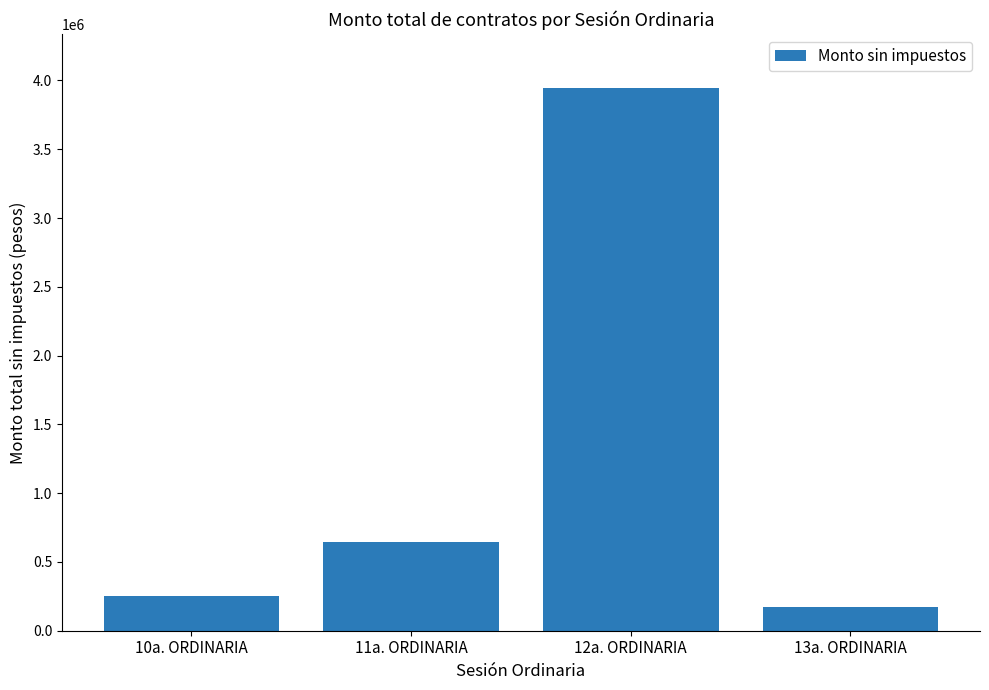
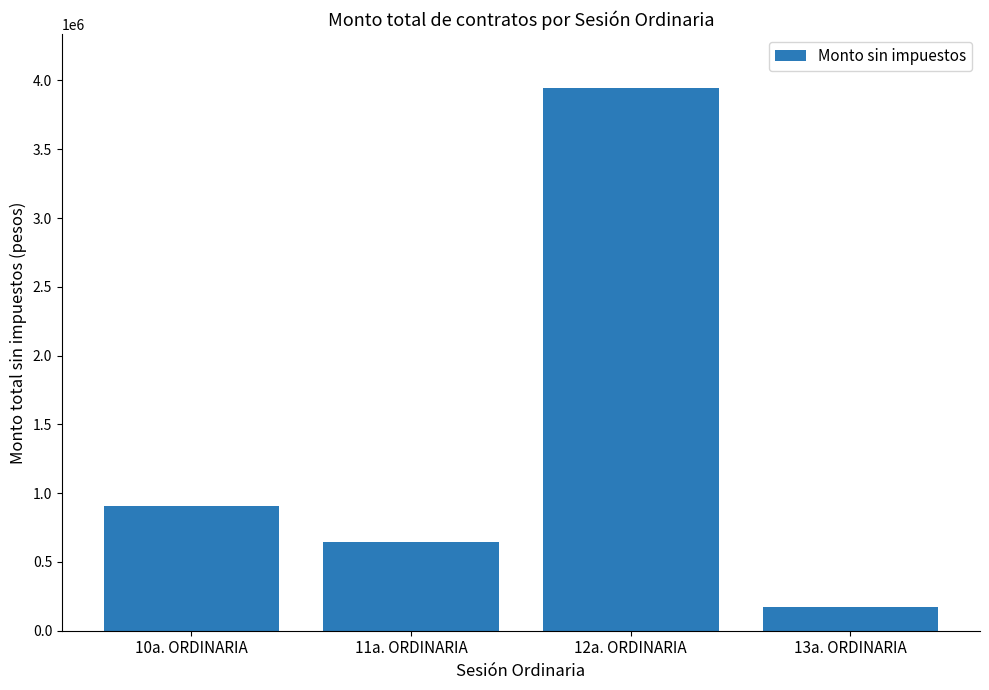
10a. ORDINARIA: 250000 -> 900000
